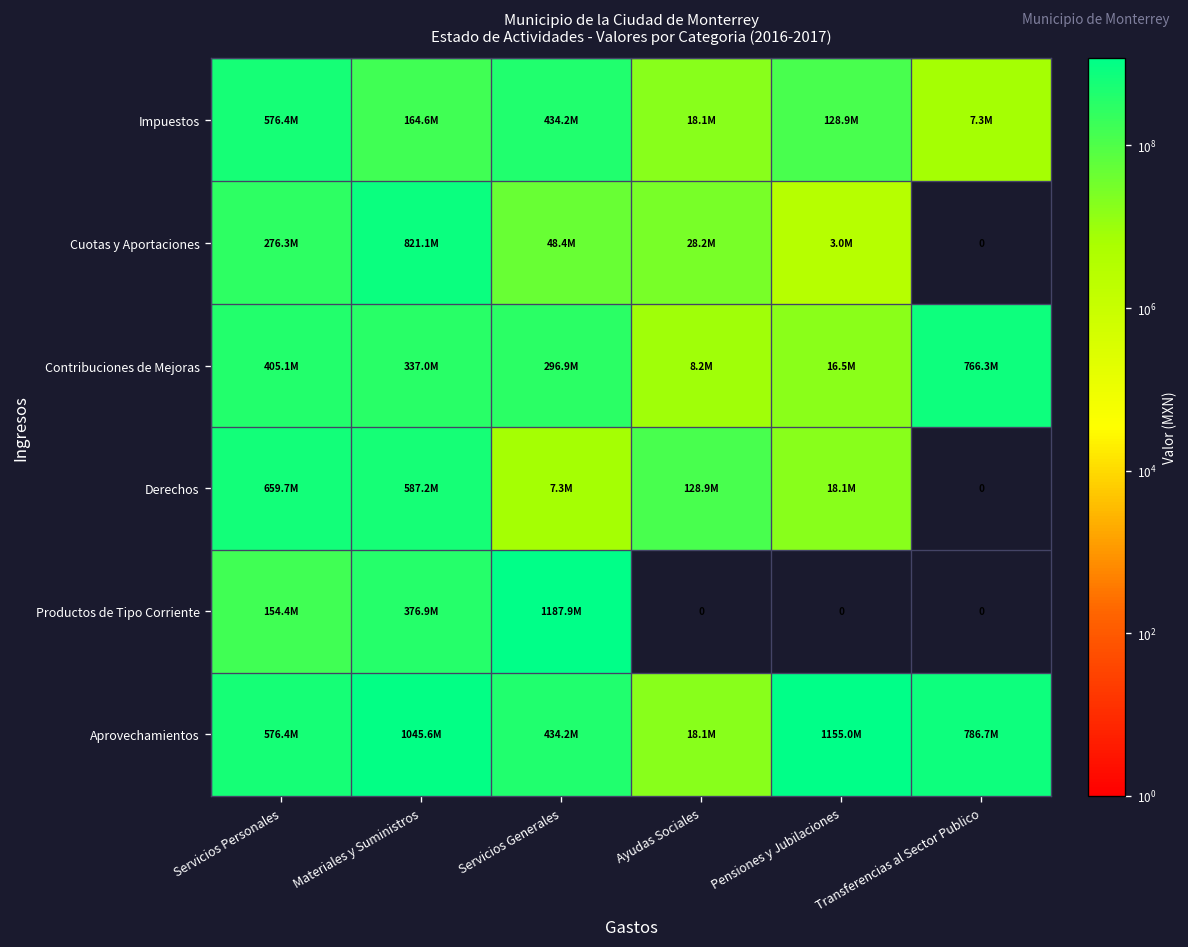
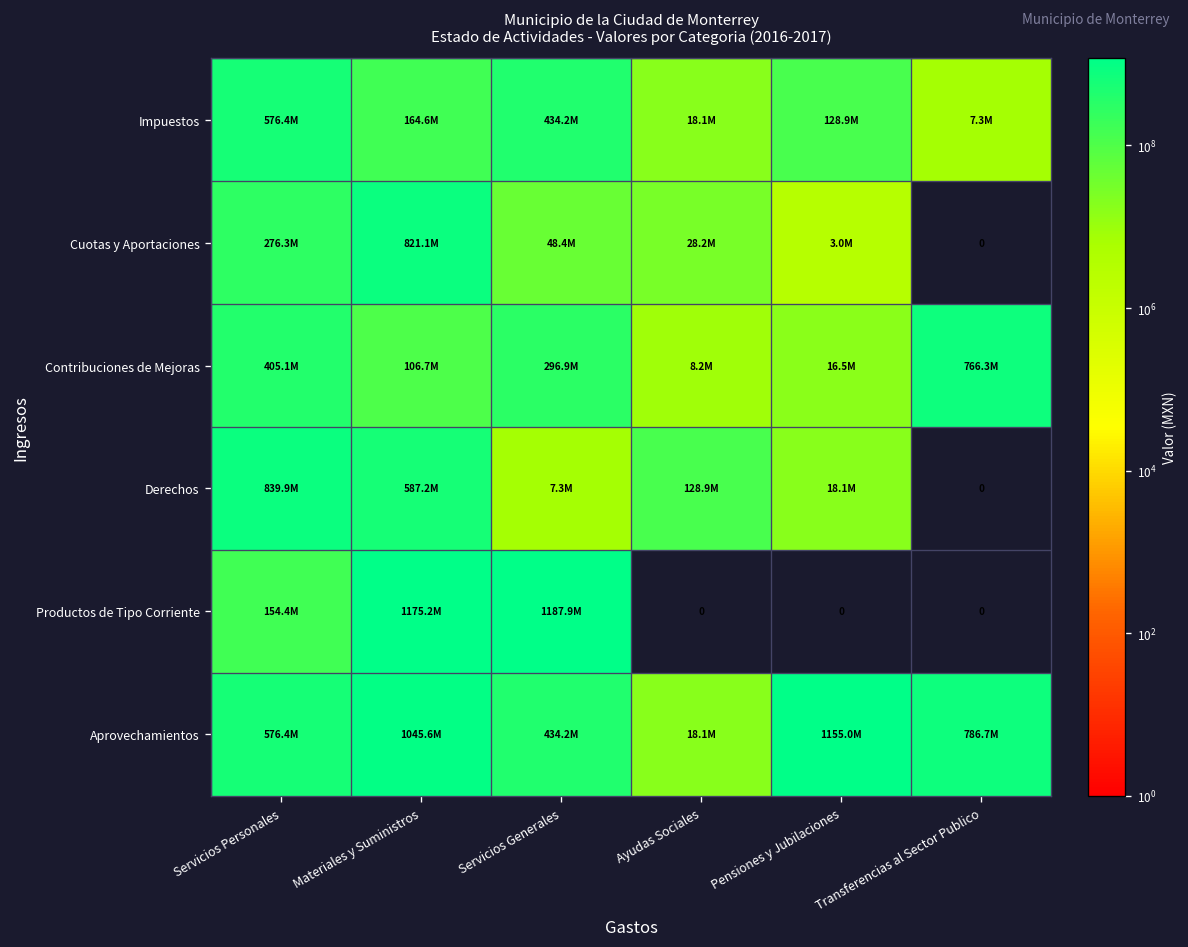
Contribuciones de Mejoras, Materiales y Suministros: 337.0M -> 106.7M
Derechos, Servicios Personales: 659.7M -> 839.9M
Productos de Tipo Corriente, Materiales y Suministros: 376.9M -> 1175.2M
